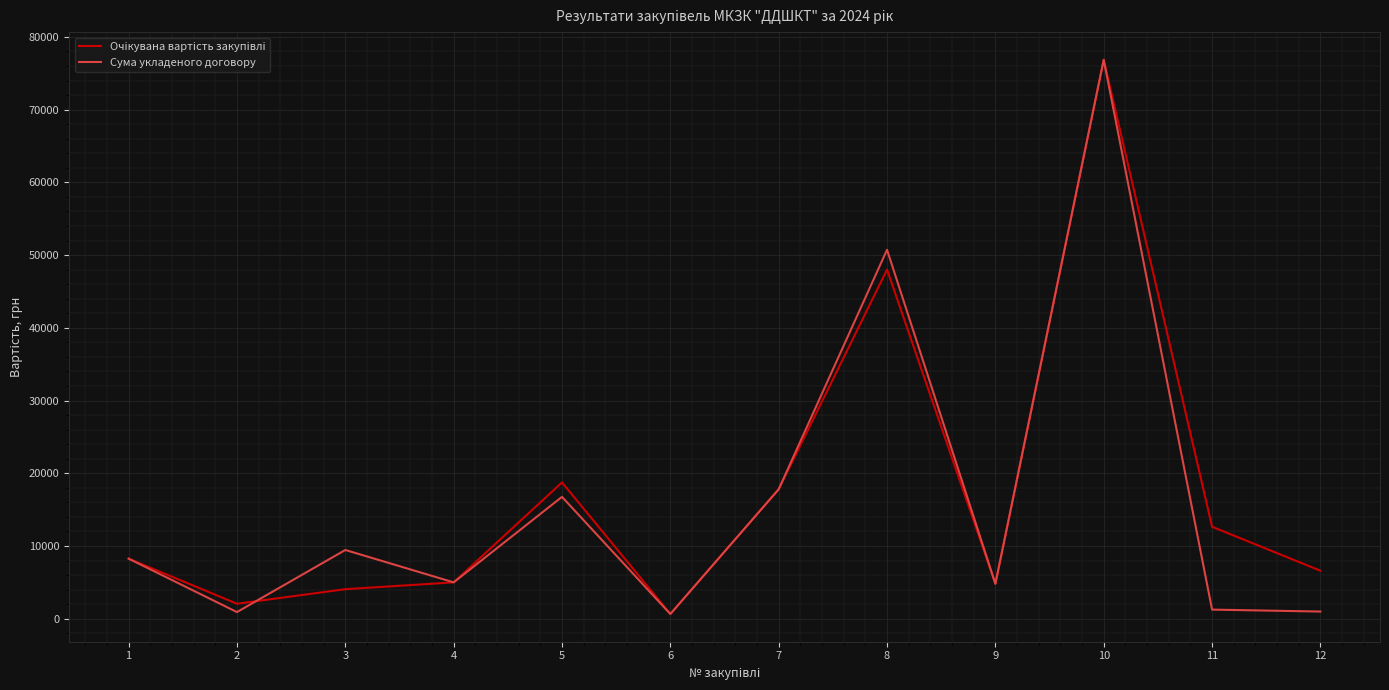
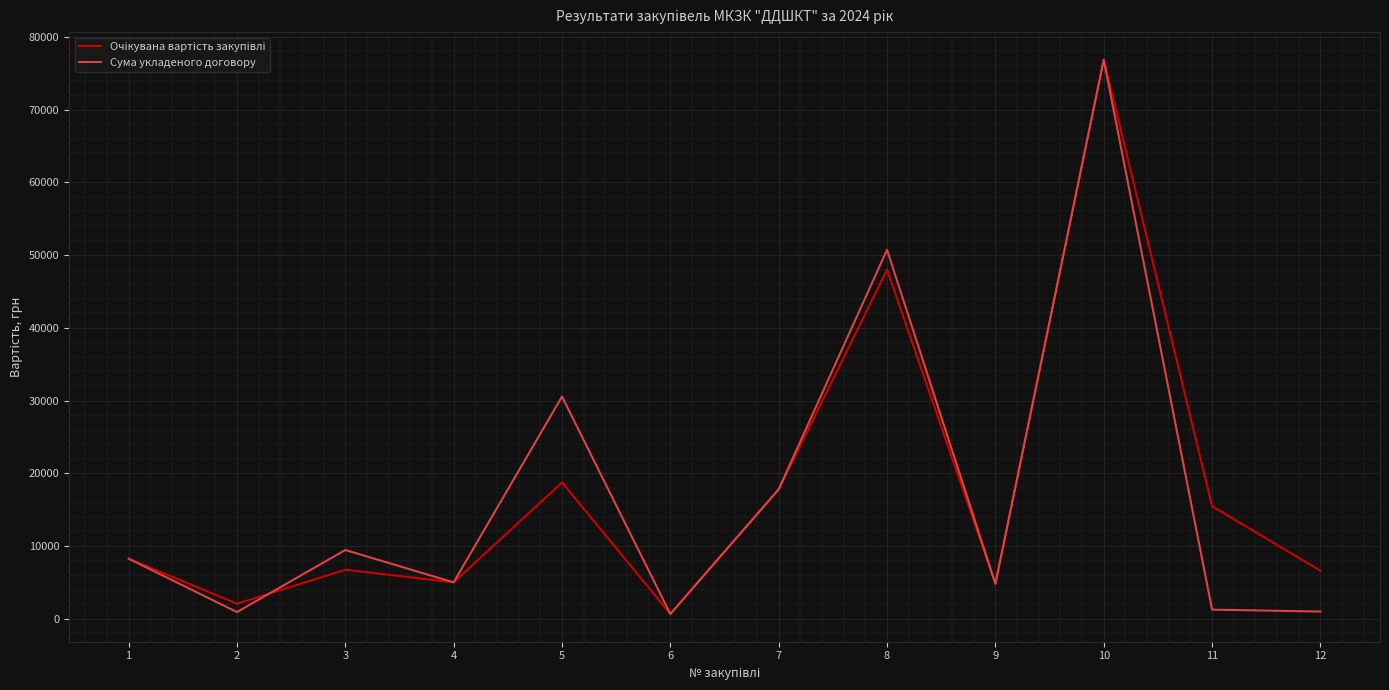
Очікувана вартість закупівлі, 3: 4000 -> 7000
Сума укладеного договору, 5: 17000 -> 31000
Очікувана вартість закупівлі, 11: 13000 -> 15000
